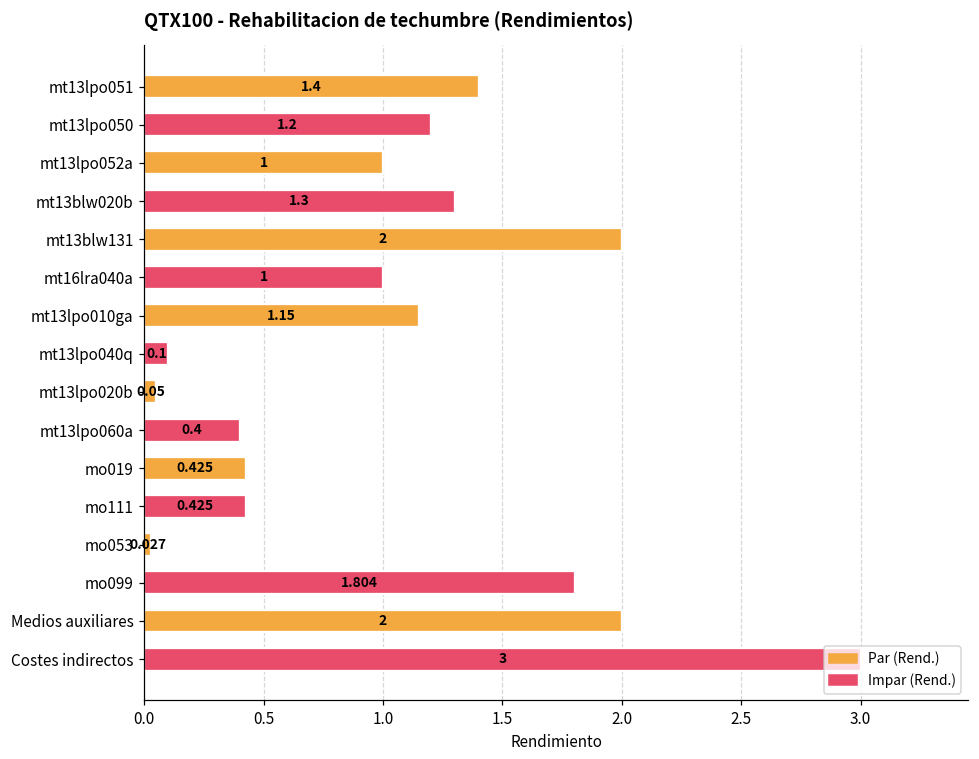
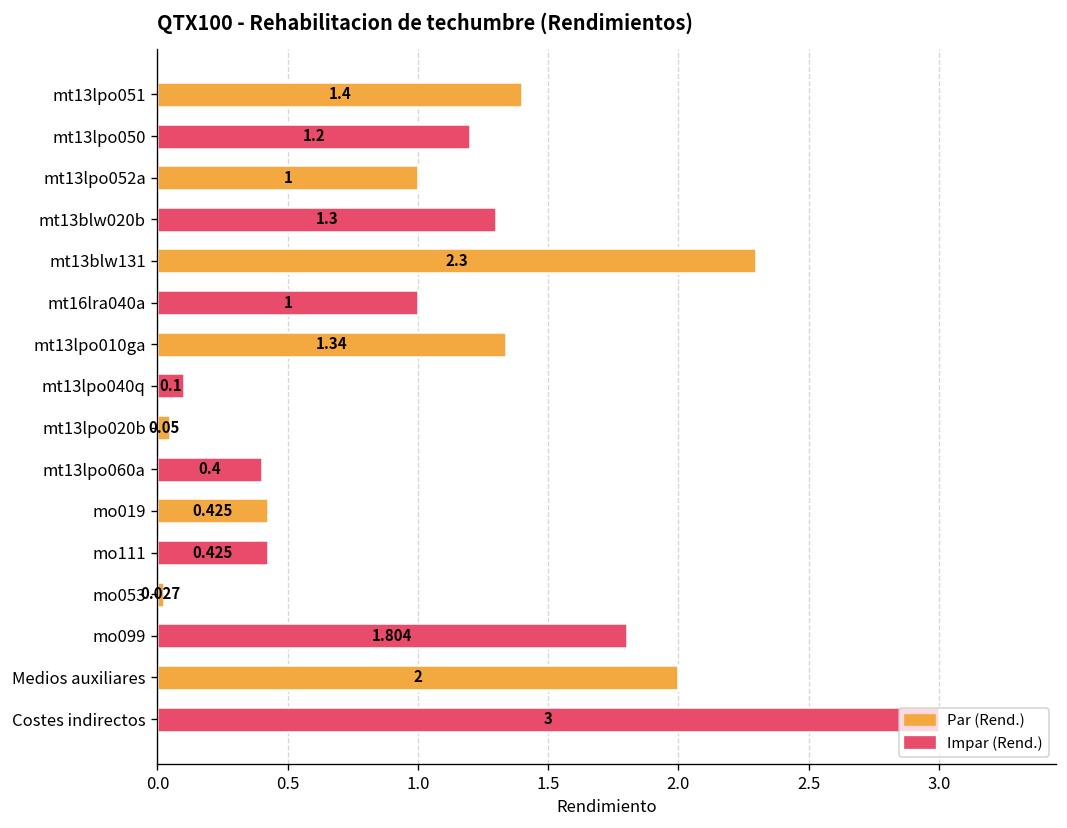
mt13blw131: 2 -> 2.3
mt13lpo010ga: 1.15 -> 1.34
